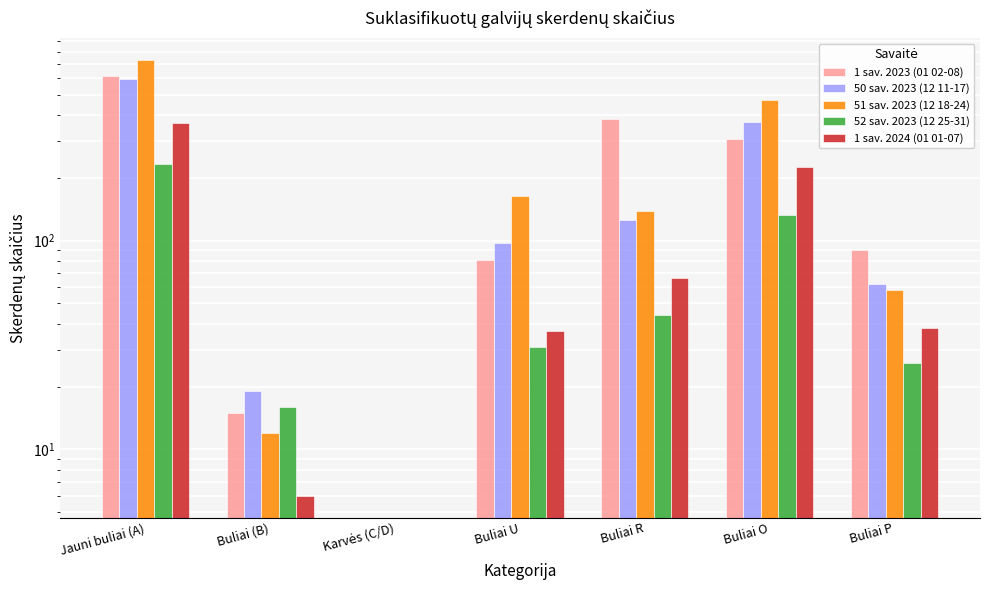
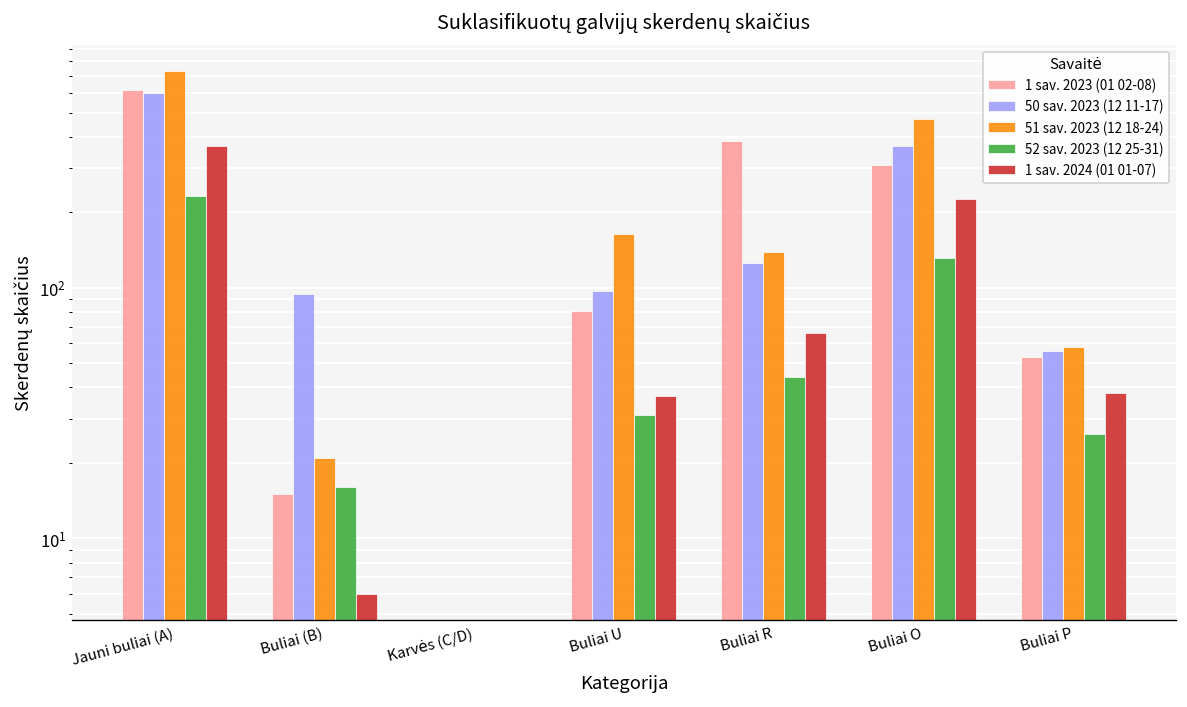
50 sav. 2023 (12 11-17), Buliai (B): 19 -> 90
51 sav. 2023 (12 18-24), Buliai (B): 12 -> 21
1 sav. 2023 (01 02-08), Buliai P: 90 -> 53
50 sav. 2023 (12 11-17), Buliai P: 62 -> 56
